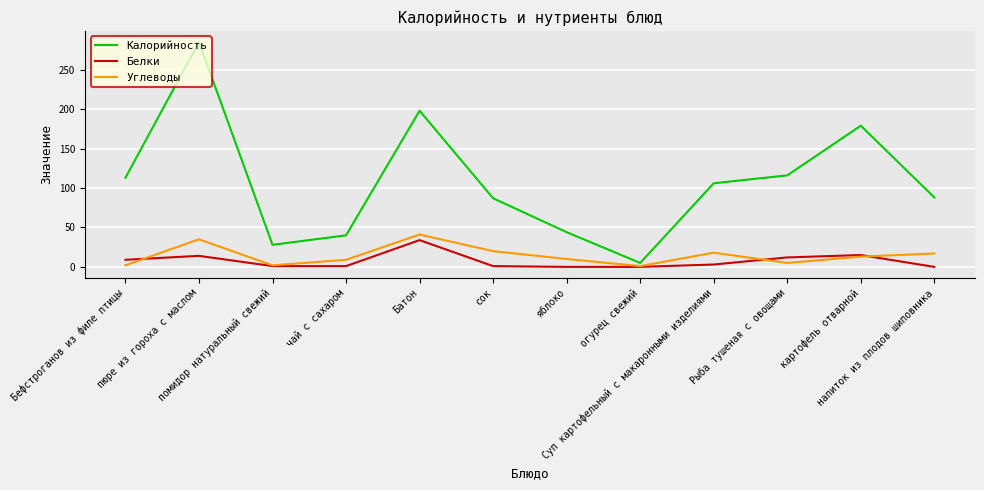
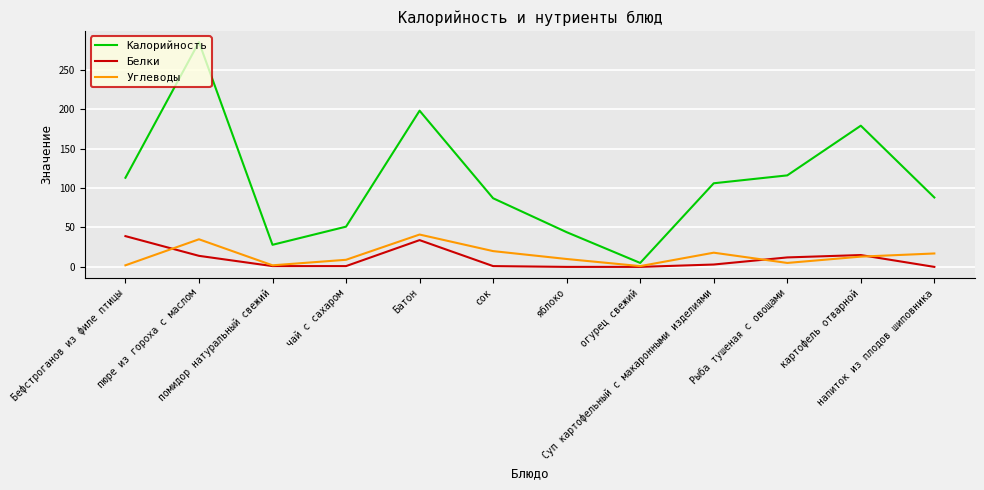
Белки, Бефстроганов из филе птицы: 10 -> 40
Калорийность, чай с сахаром: 40 -> 50
